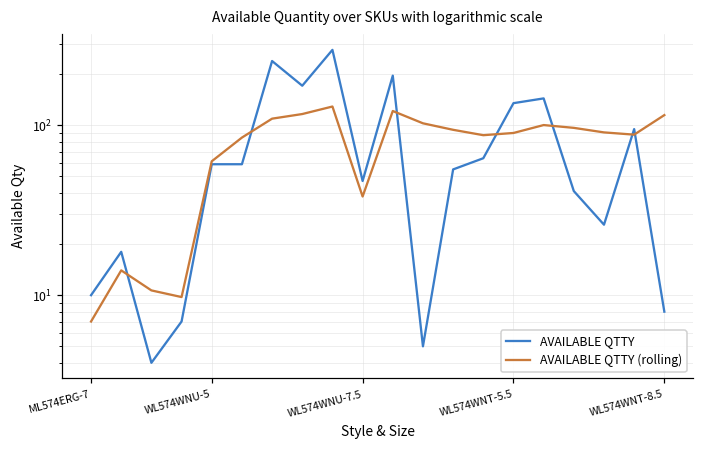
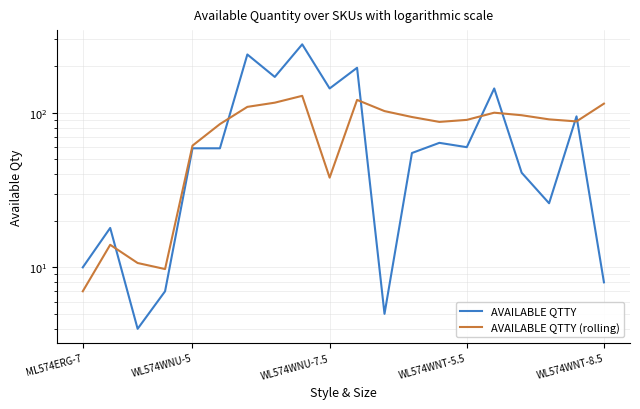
AVAILABLE QTTY, WL574WNU-7.5: 47 -> 140
AVAILABLE QTTY, WL574WNT-5.5: 140 -> 60
